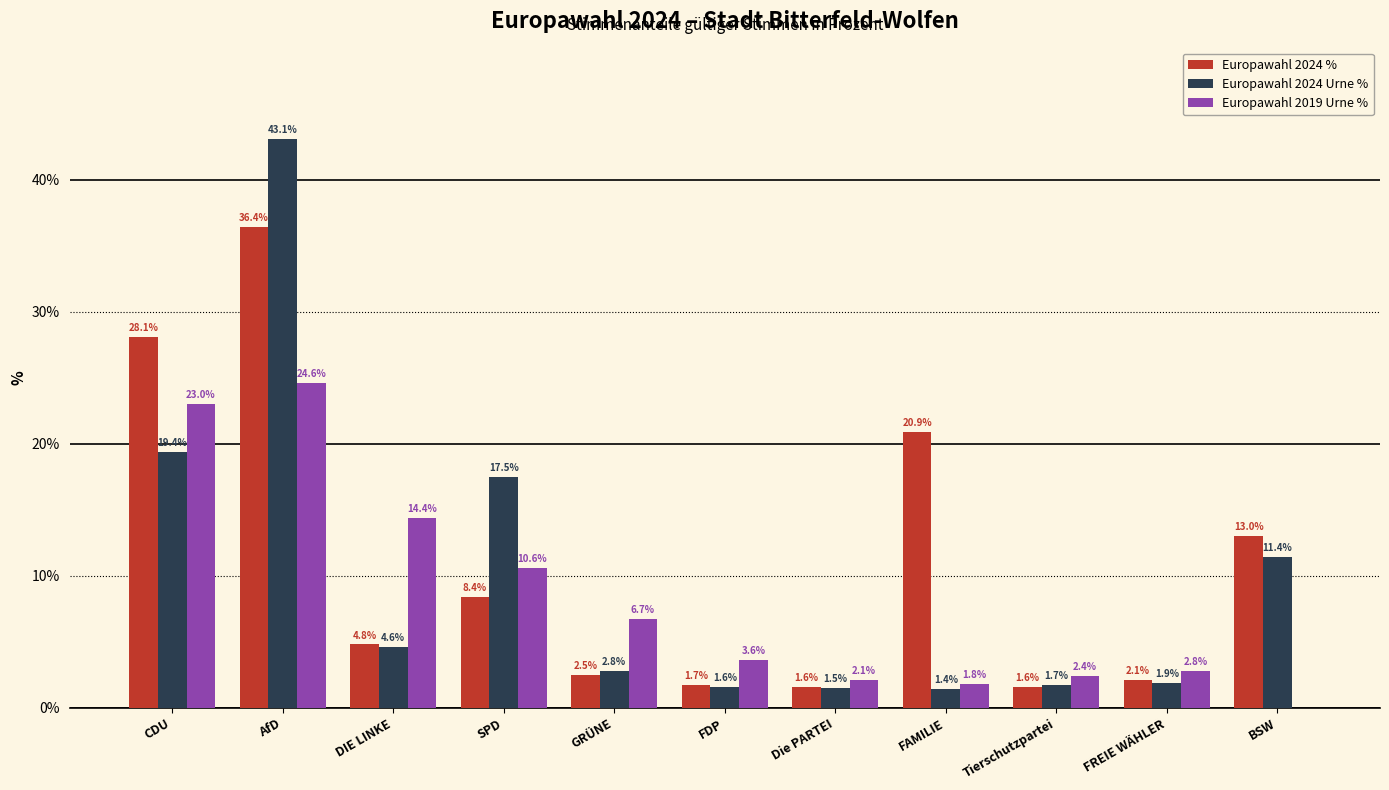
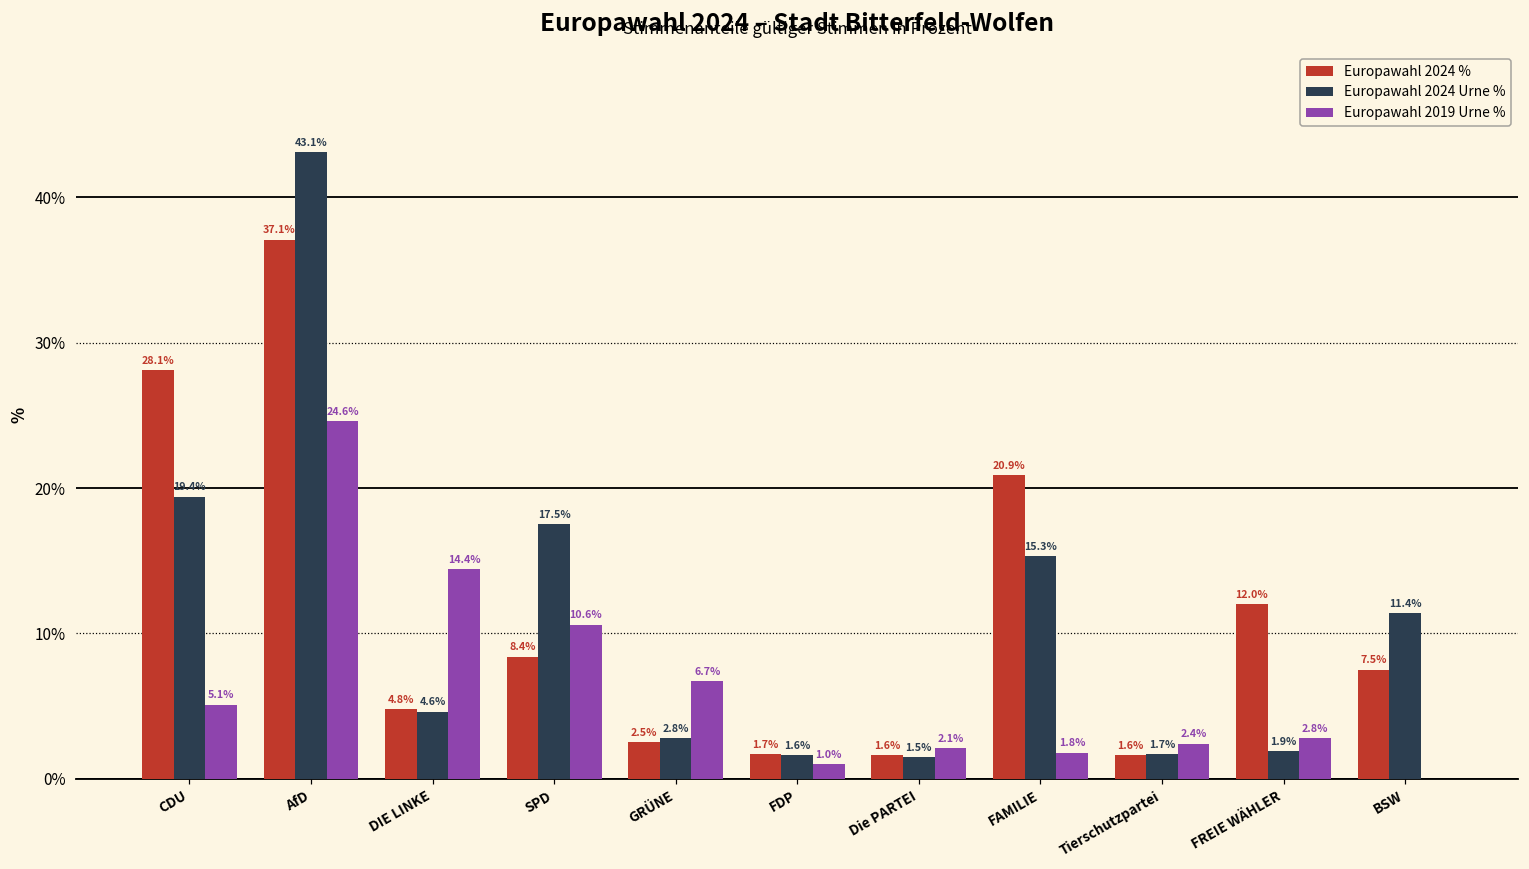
Europawahl 2019 Urne %, CDU: 23.0% -> 5.1%
Europawahl 2024 %, AfD: 36.4% -> 37.1%
Europawahl 2019 Urne %, FDP: 3.6% -> 1.0%
Europawahl 2024 Urne %, FAMILIE: 1.4% -> 15.3%
Europawahl 2024 %, FREIE WÄHLER: 2.1% -> 12.0%
Europawahl 2024 %, BSW: 13.0% -> 7.5%
